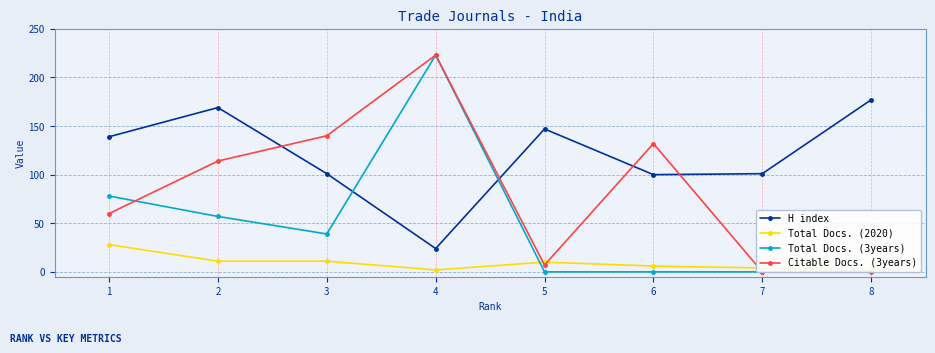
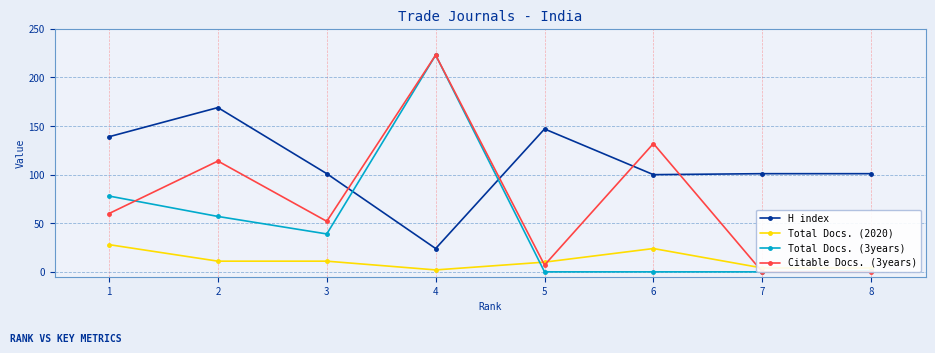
Citable Docs. (3years), 3: 140 -> 50
Total Docs. (2020), 6: 10 -> 20
H index, 8: 180 -> 100
